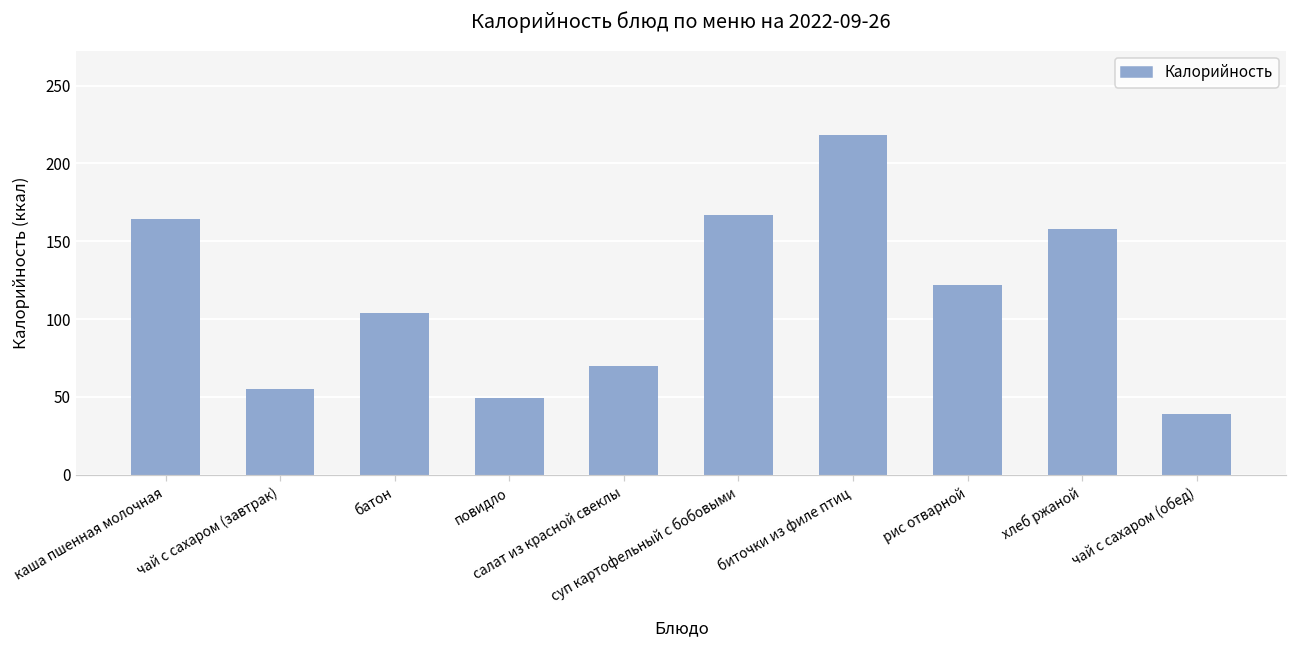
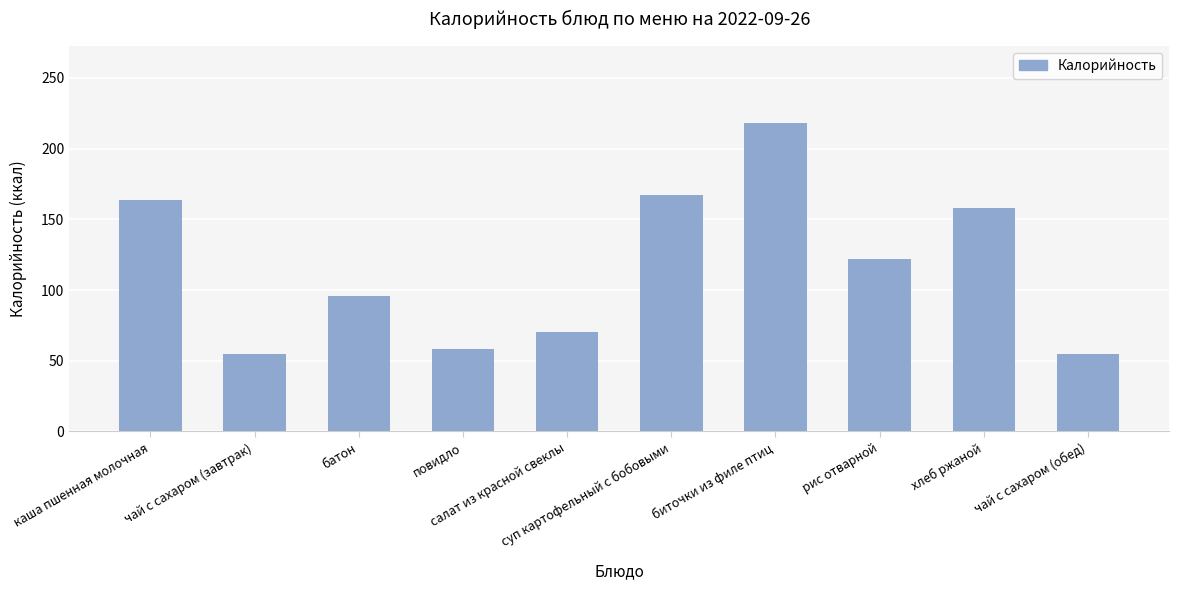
батон: 104 -> 96
повидло: 49 -> 58
чай с сахаром (обед): 39 -> 55
